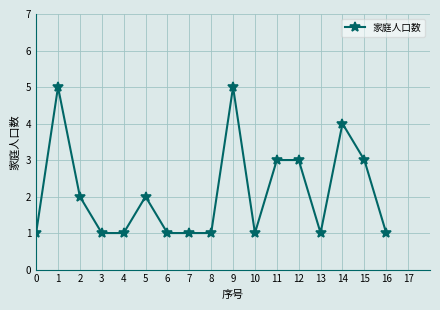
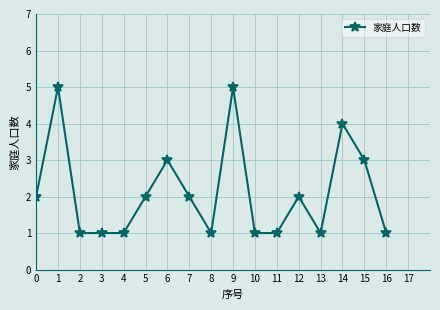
0: 1 -> 2
2: 2 -> 1
6: 1 -> 3
7: 1 -> 2
11: 3 -> 1
12: 3 -> 2
